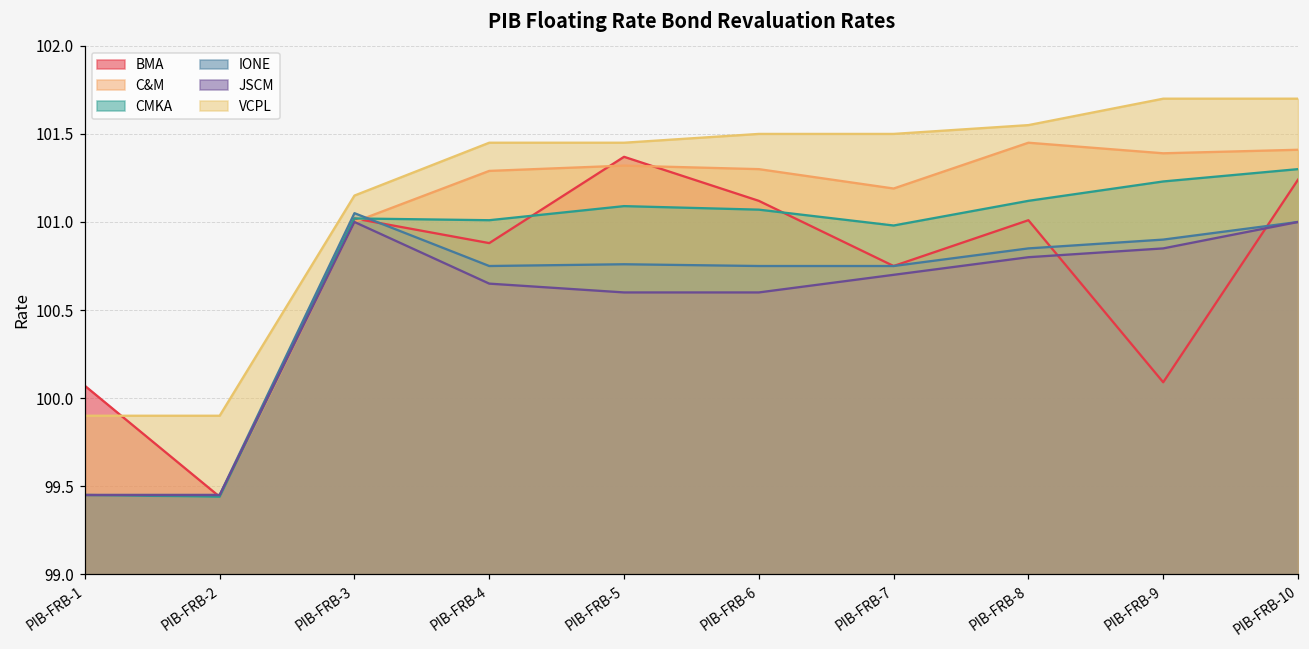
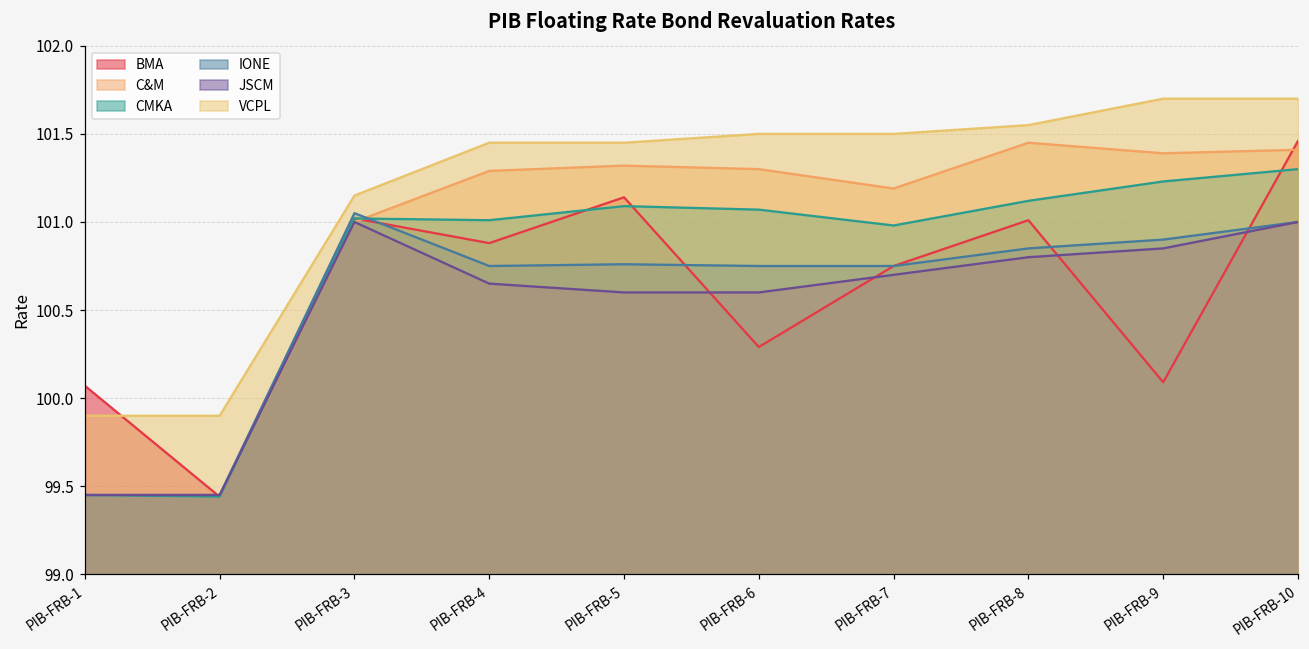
BMA, PIB-FRB-5: 101.37 -> 101.14
BMA, PIB-FRB-6: 101.12 -> 100.29
BMA, PIB-FRB-10: 101.24 -> 101.46
